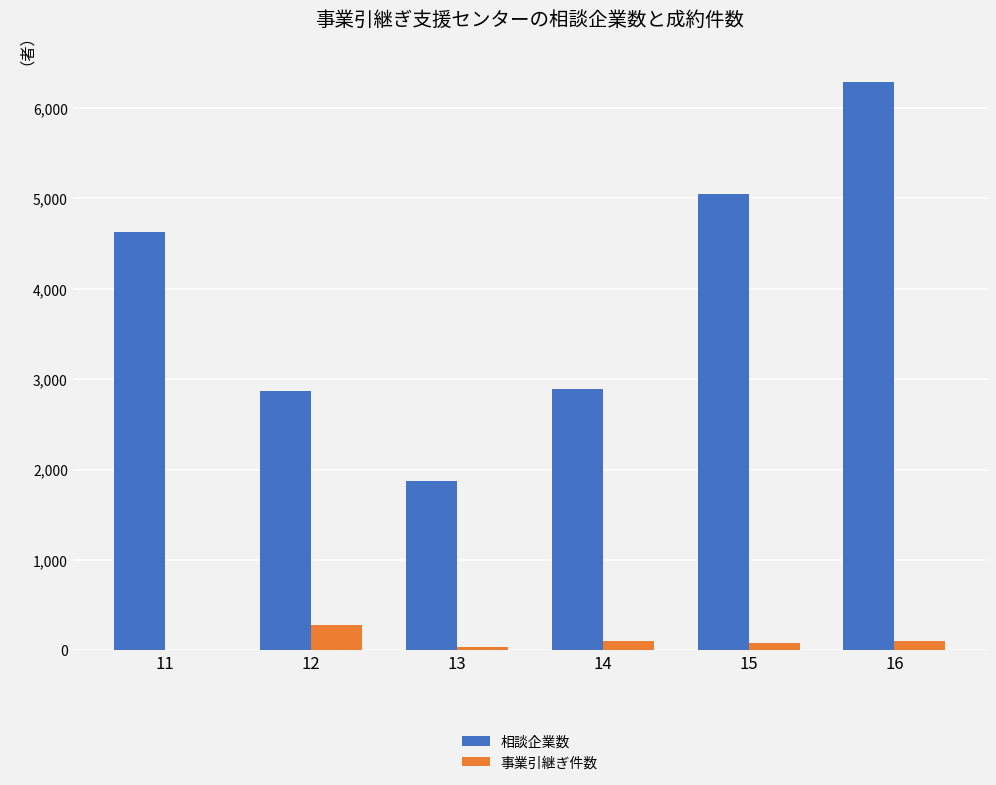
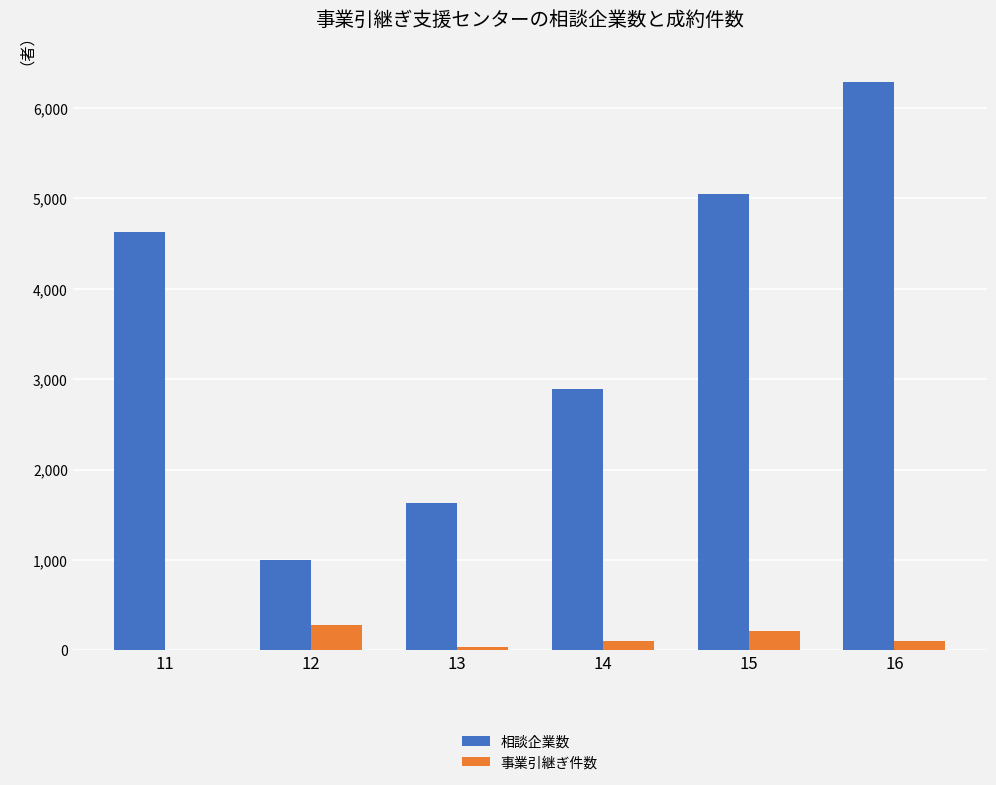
相談企業数, 12: 2,900 -> 1,000
相談企業数, 13: 1,900 -> 1,600
事業引継ぎ件数, 15: 100 -> 200
